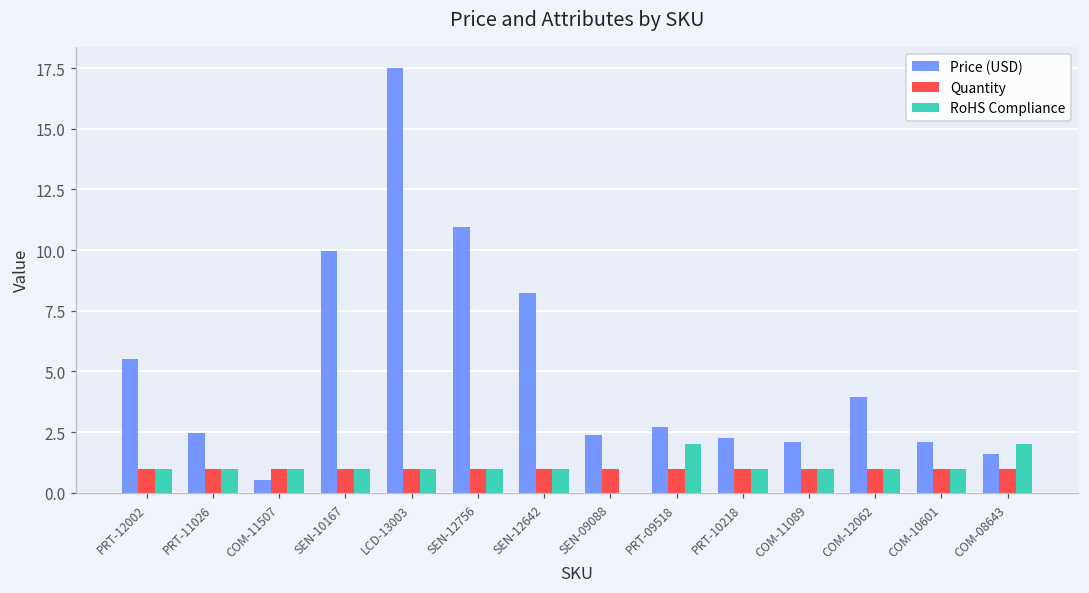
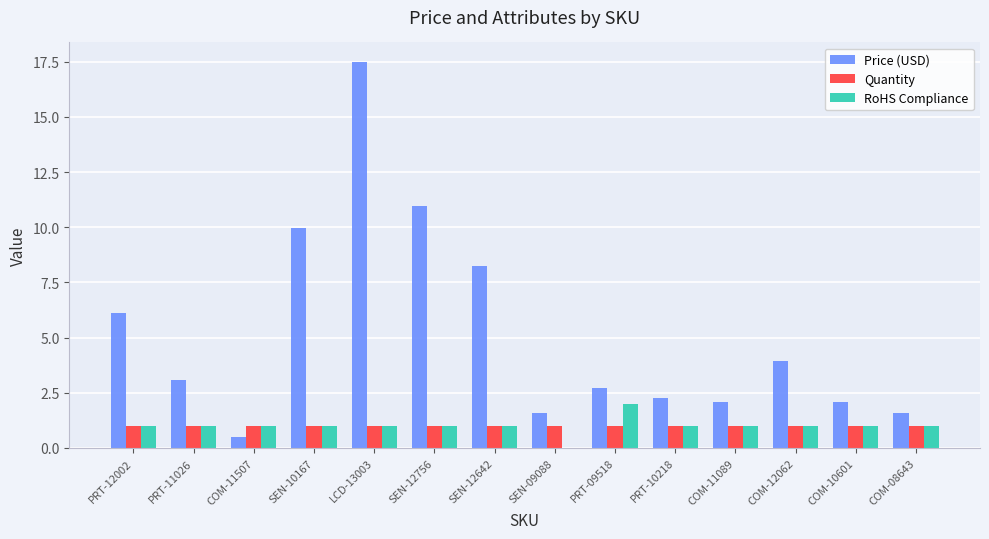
Price (USD), PRT-12002: 5.5 -> 6.1
Price (USD), PRT-11026: 2.5 -> 3.1
Price (USD), SEN-09088: 2.4 -> 1.6
RoHS Compliance, COM-08643: 2 -> 1
